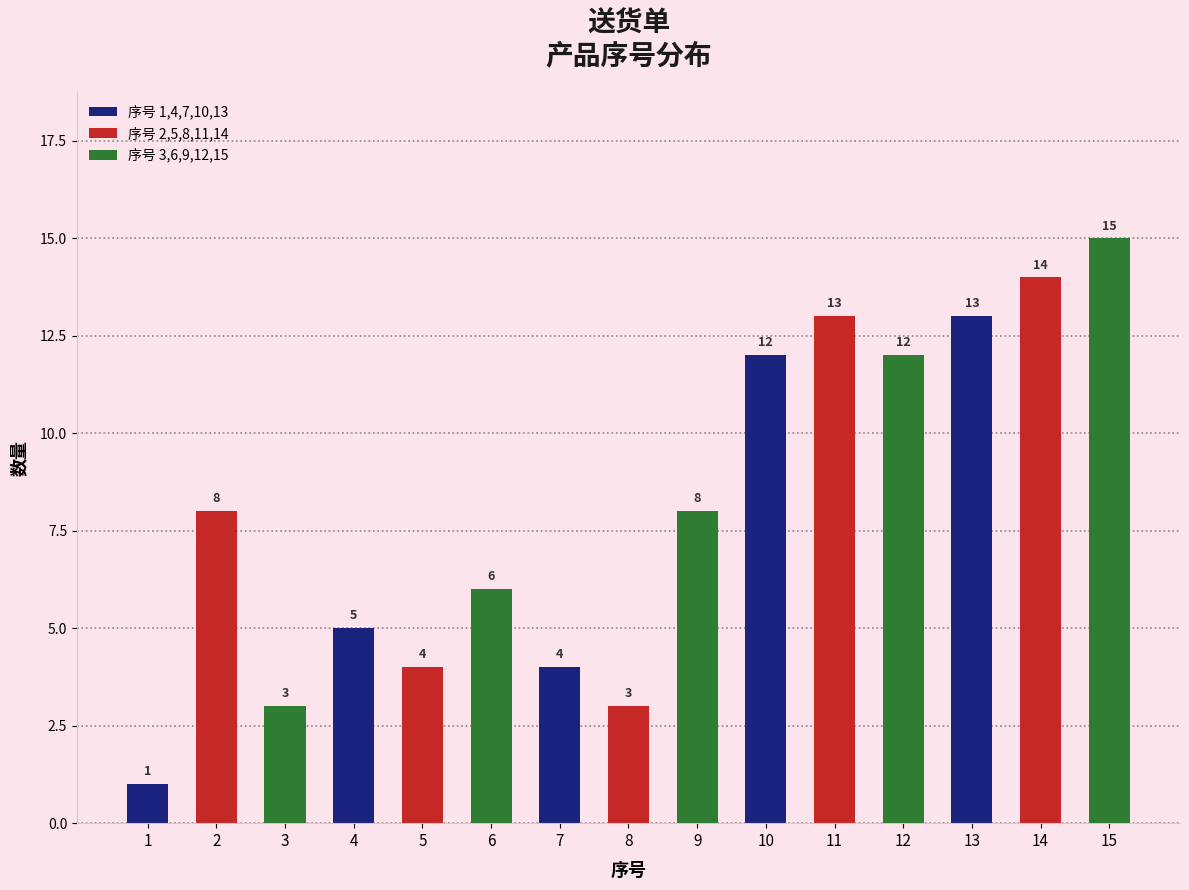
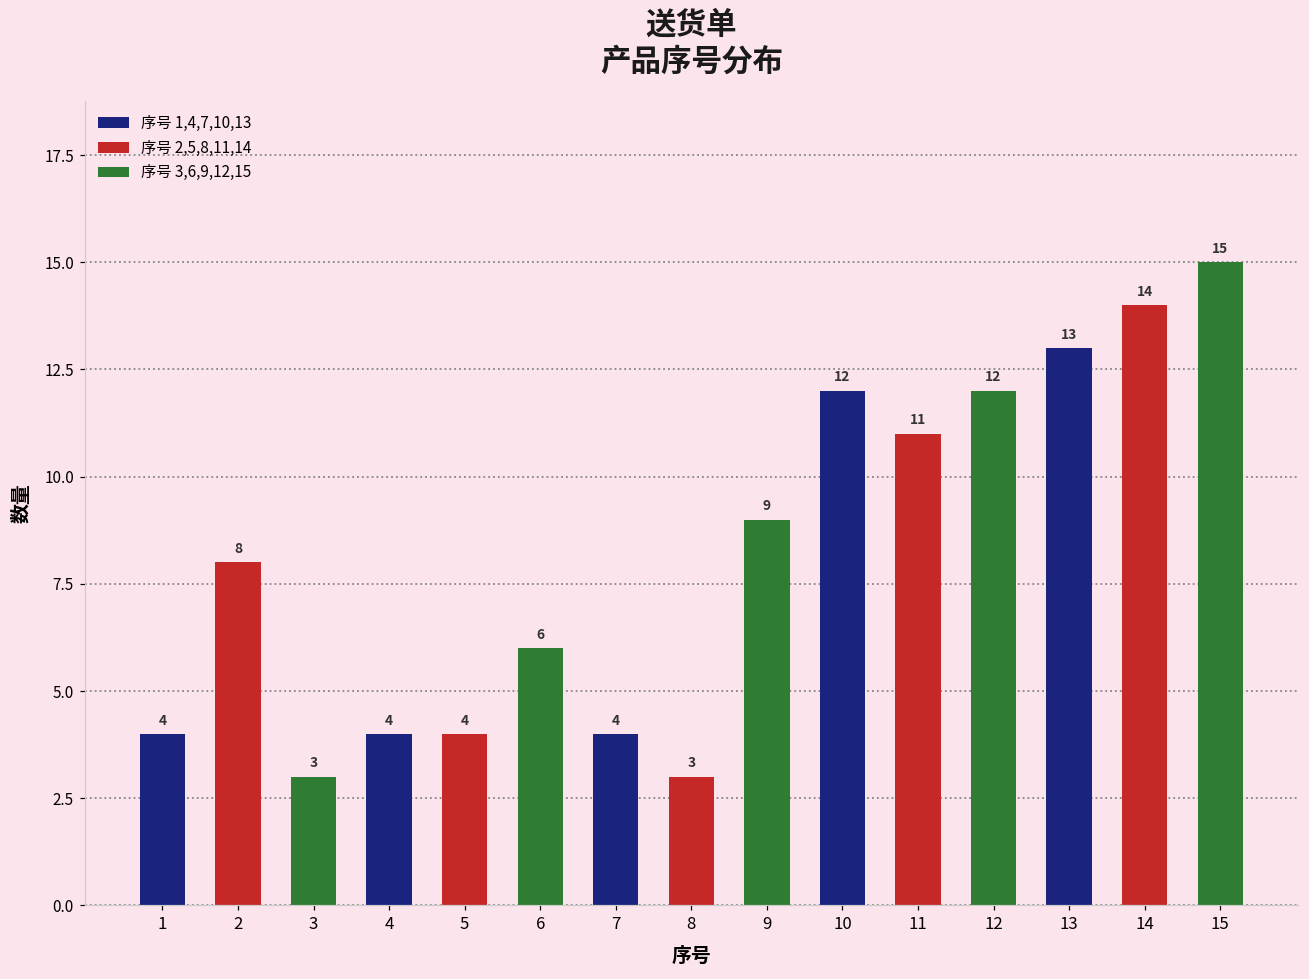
1: 1 -> 4
4: 5 -> 4
9: 8 -> 9
11: 13 -> 11
